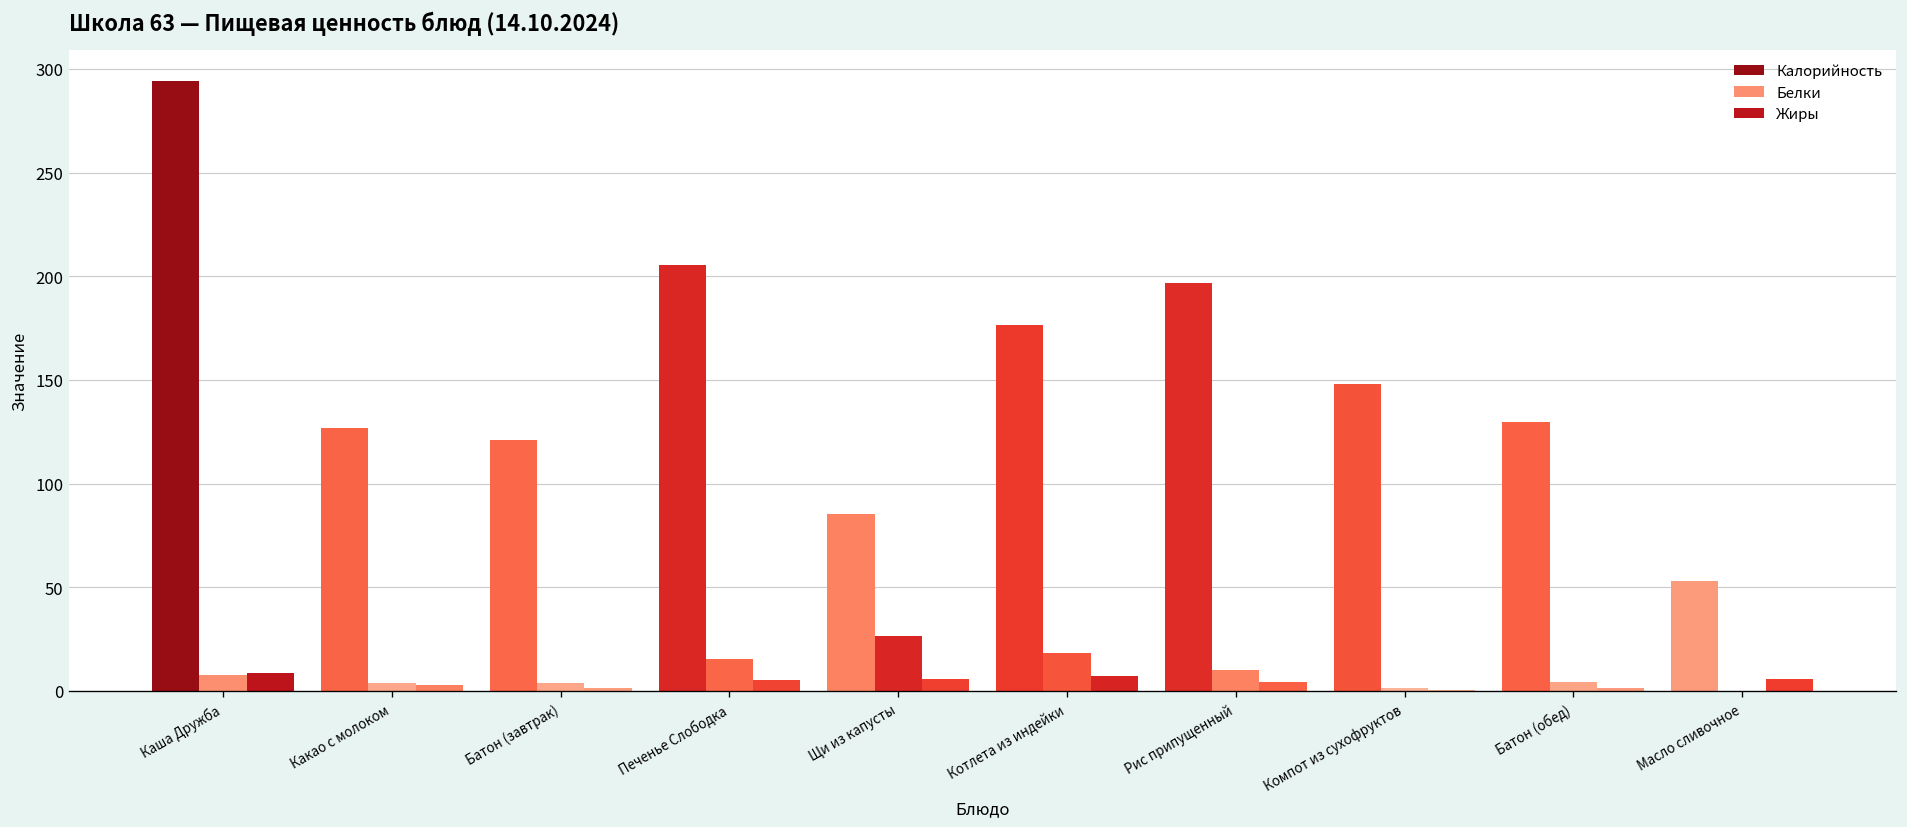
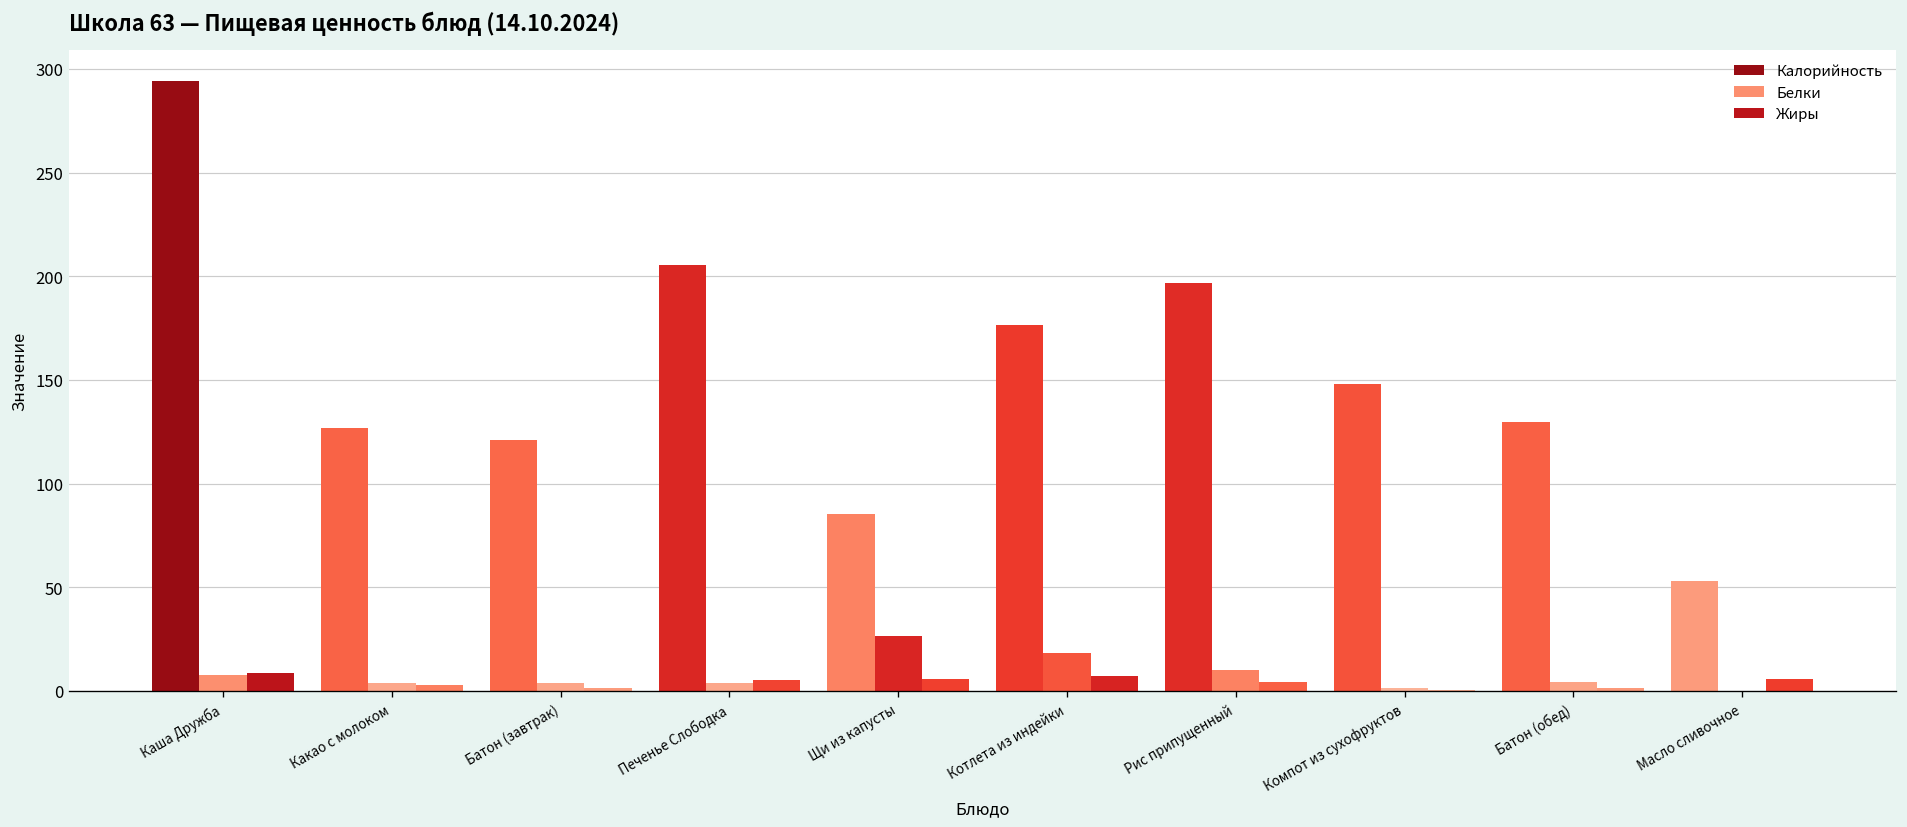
Белки, Печенье Слободка: 15 -> 4
